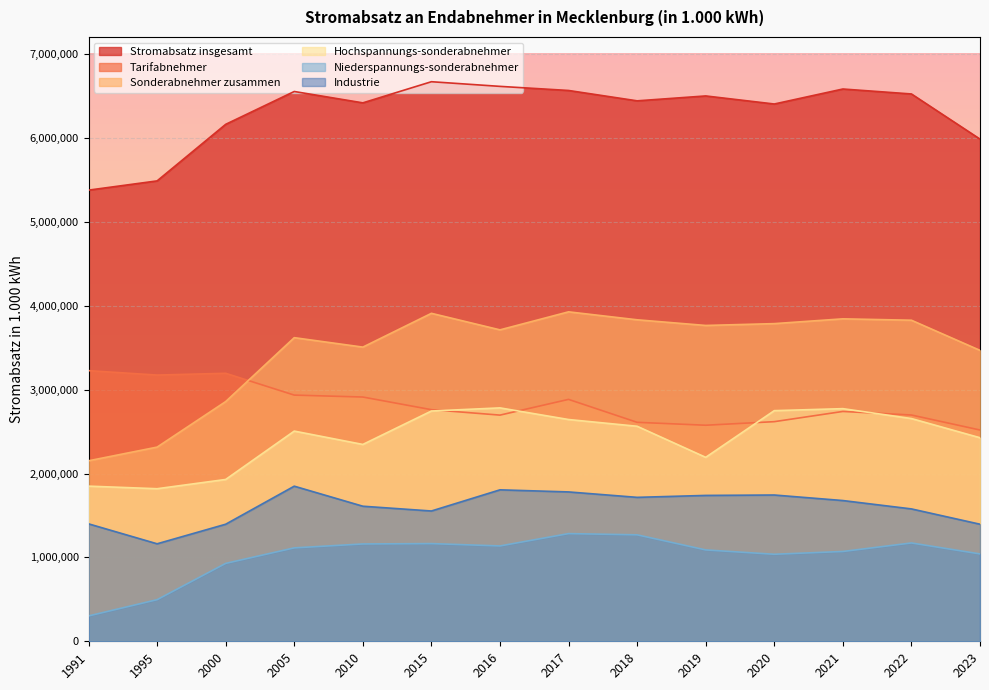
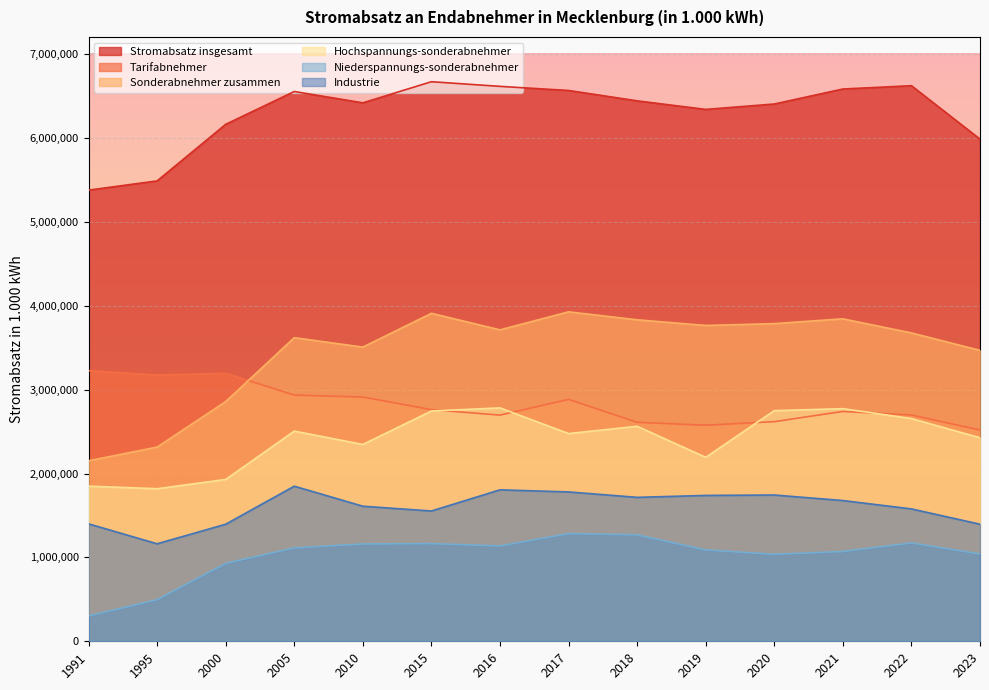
Hochspannungs-sonderabnehmer, 2017: 2,600,000 -> 2,500,000
Stromabsatz insgesamt, 2019: 6,500,000 -> 6,300,000
Stromabsatz insgesamt, 2022: 6,500,000 -> 6,600,000
Sonderabnehmer zusammen, 2022: 3,800,000 -> 3,700,000
